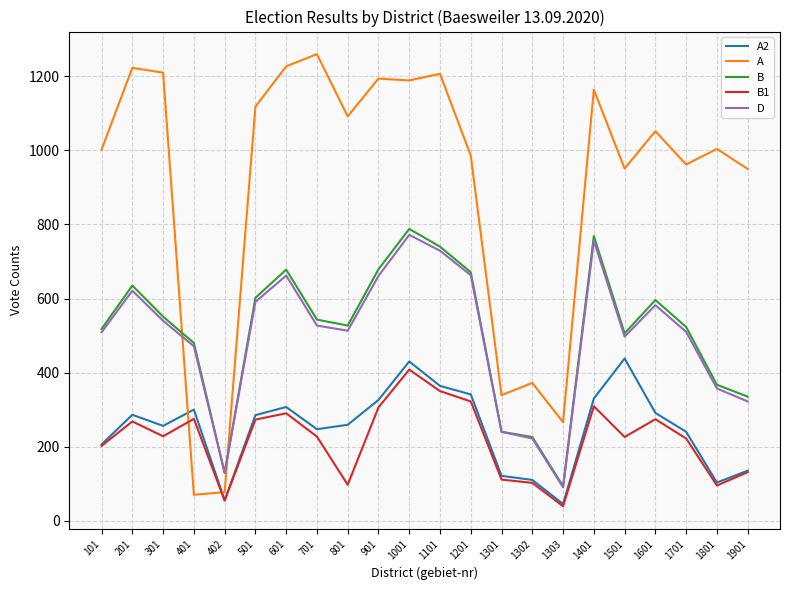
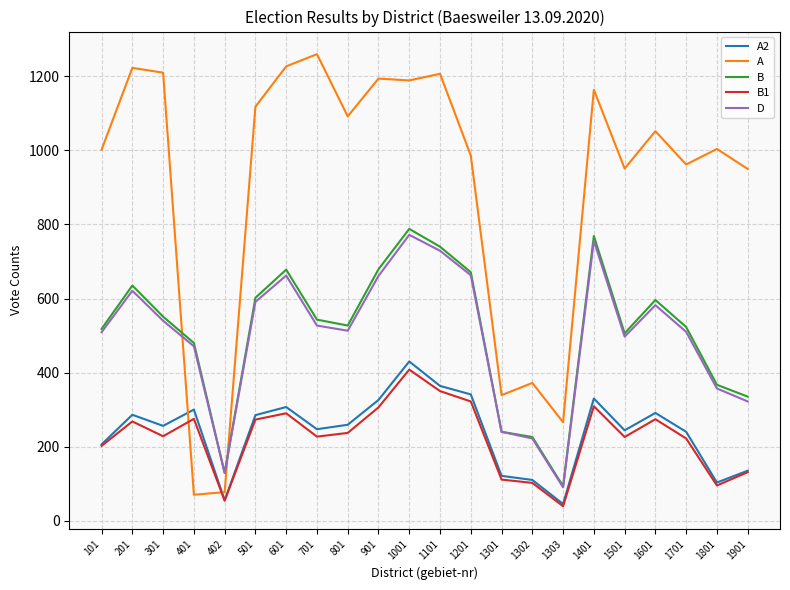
B1, 801: 100 -> 240
A2, 1501: 440 -> 240
